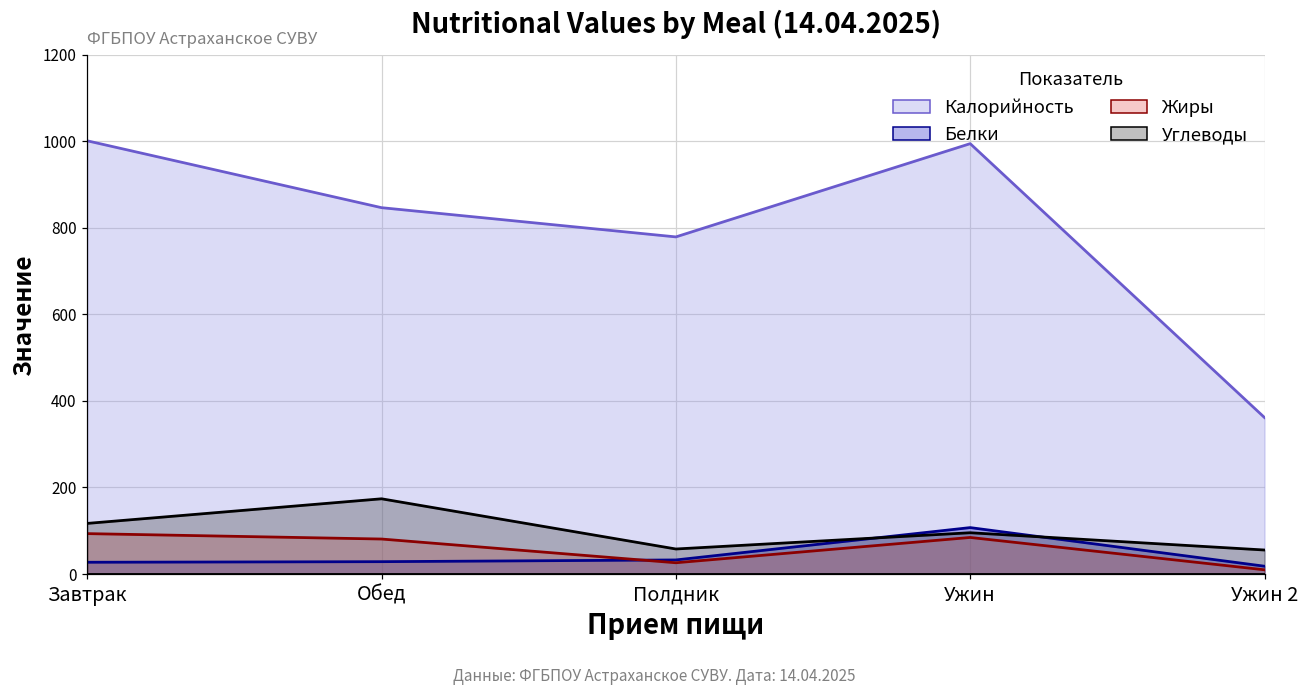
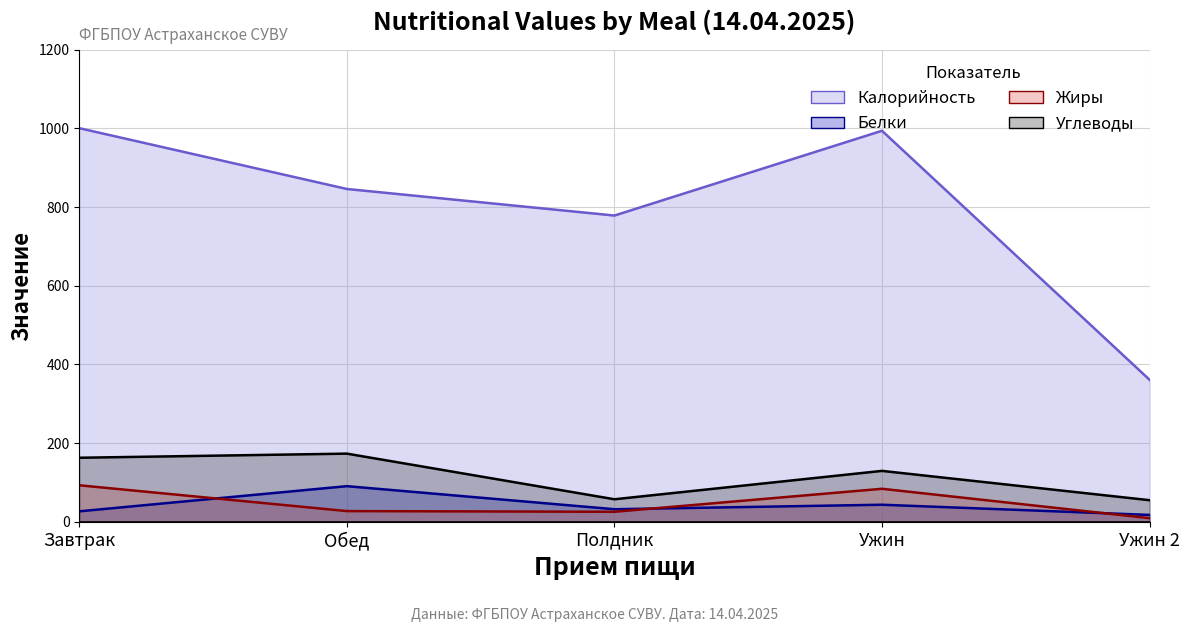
Углеводы, Завтрак: 120 -> 160
Белки, Обед: 30 -> 90
Жиры, Обед: 80 -> 30
Белки, Ужин: 110 -> 40
Углеводы, Ужин: 90 -> 130
